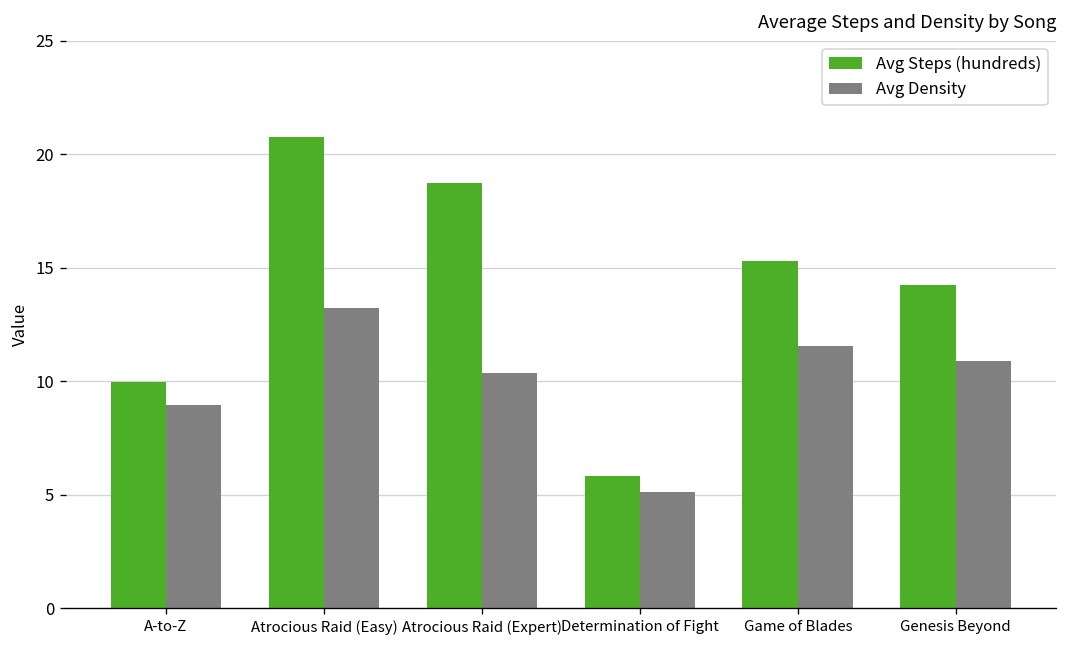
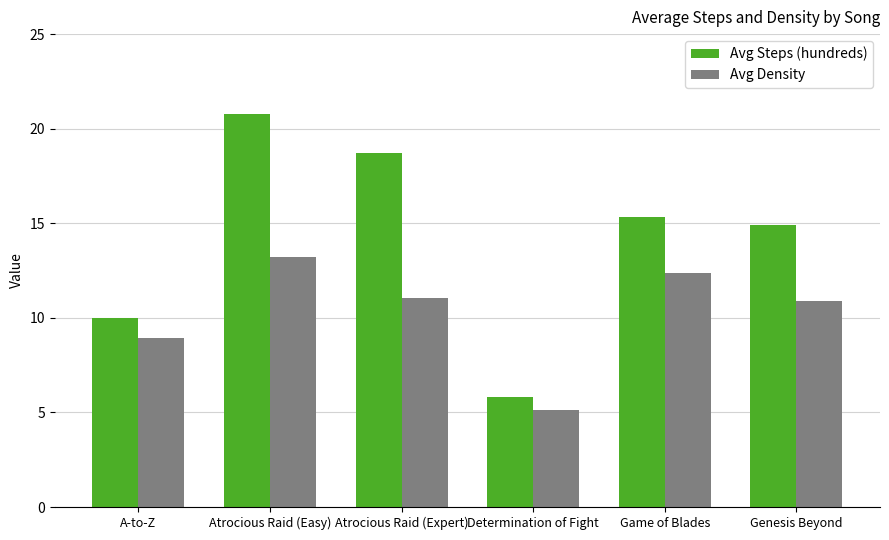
Avg Density, Atrocious Raid (Expert): 10.4 -> 11.0
Avg Density, Game of Blades: 11.6 -> 12.4
Avg Steps (hundreds), Genesis Beyond: 14.2 -> 14.9
